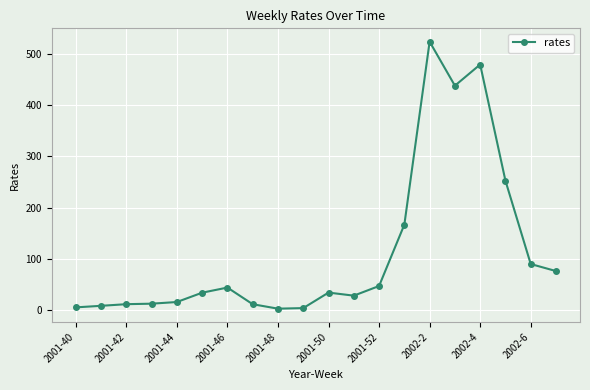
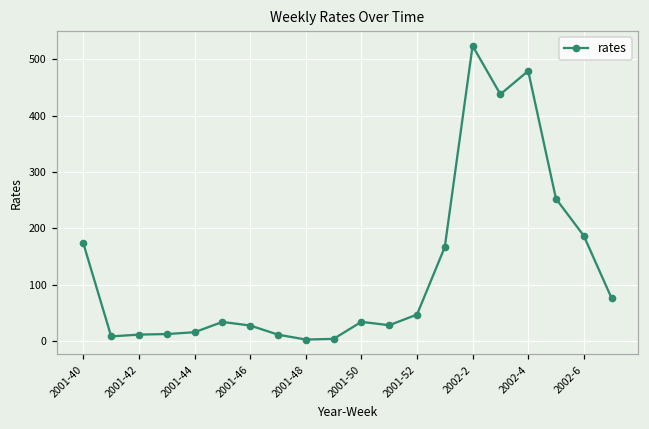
2001-40: 10 -> 170
2001-46: 40 -> 30
2002-6: 90 -> 190
